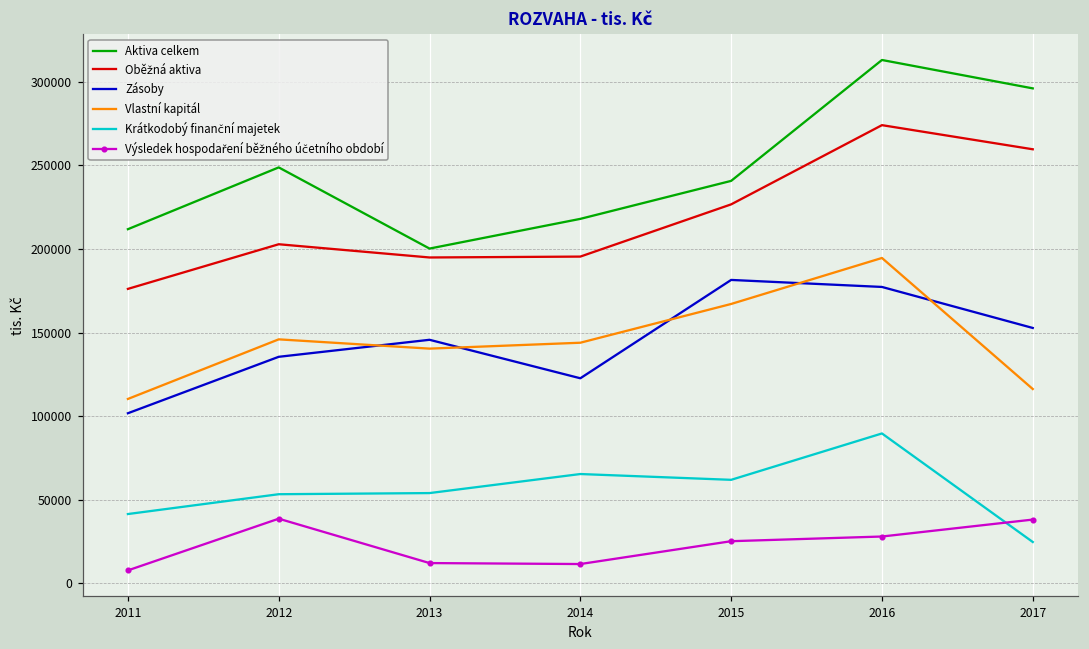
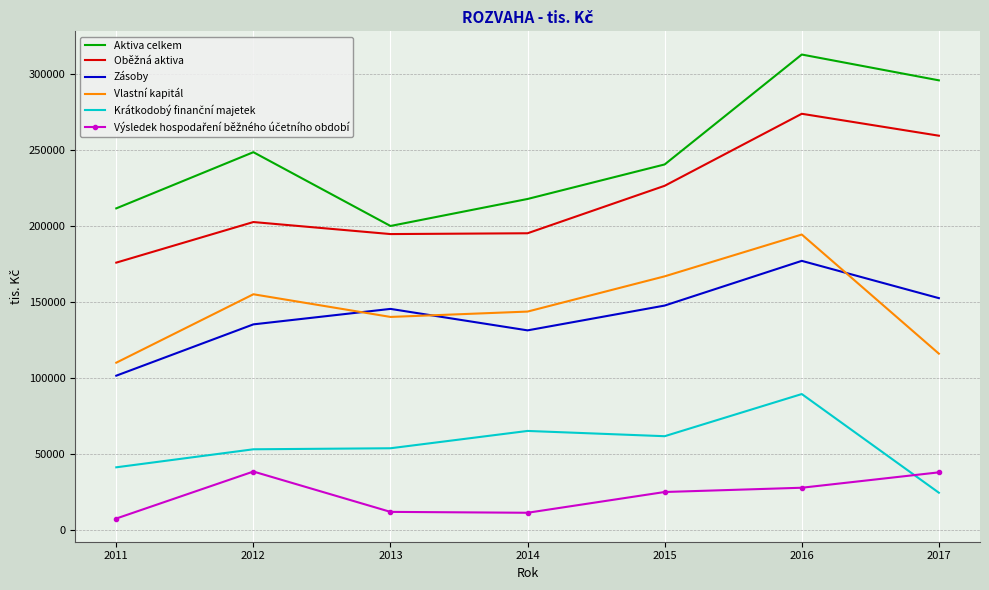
Vlastní kapitál, 2012: 146000 -> 155000
Zásoby, 2014: 123000 -> 132000
Zásoby, 2015: 182000 -> 148000
